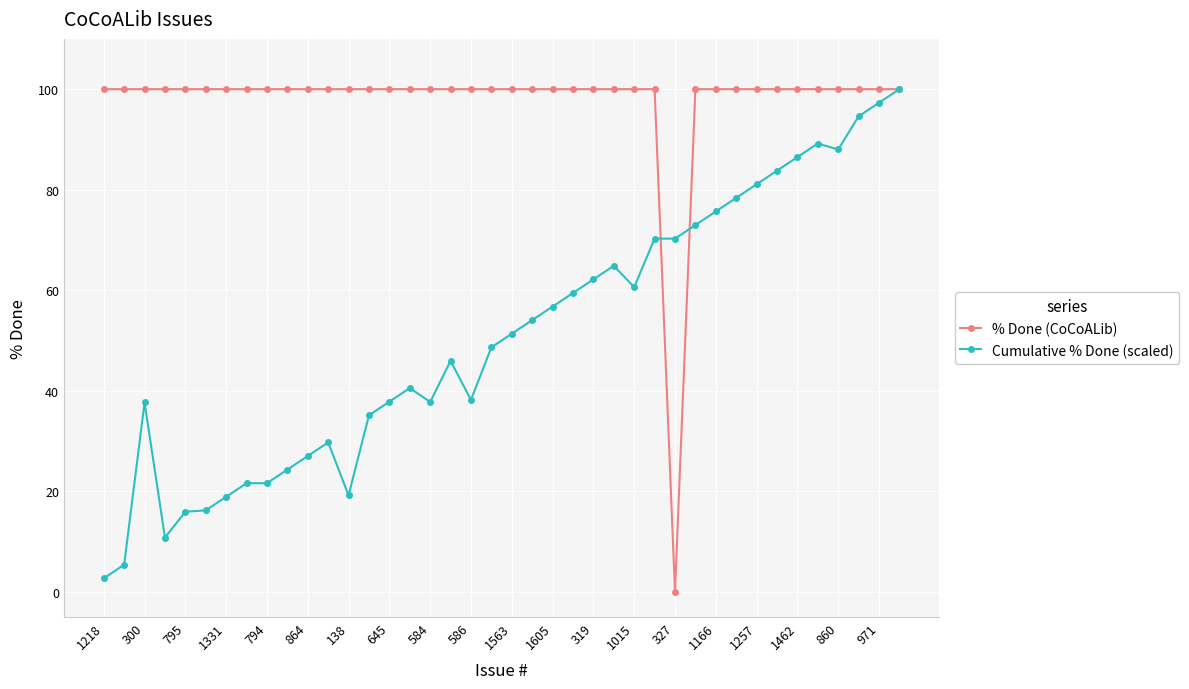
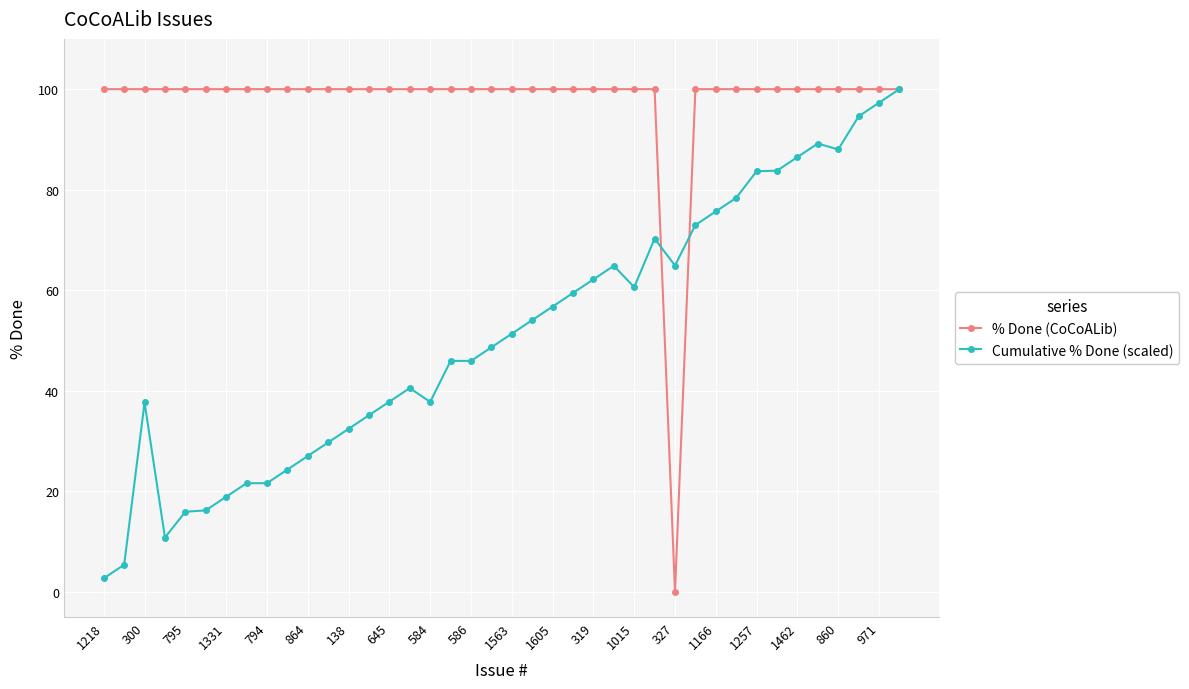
Cumulative % Done (scaled), 138: 19 -> 32
Cumulative % Done (scaled), 586: 38 -> 46
Cumulative % Done (scaled), 327: 70 -> 65
Cumulative % Done (scaled), 1257: 81 -> 84
